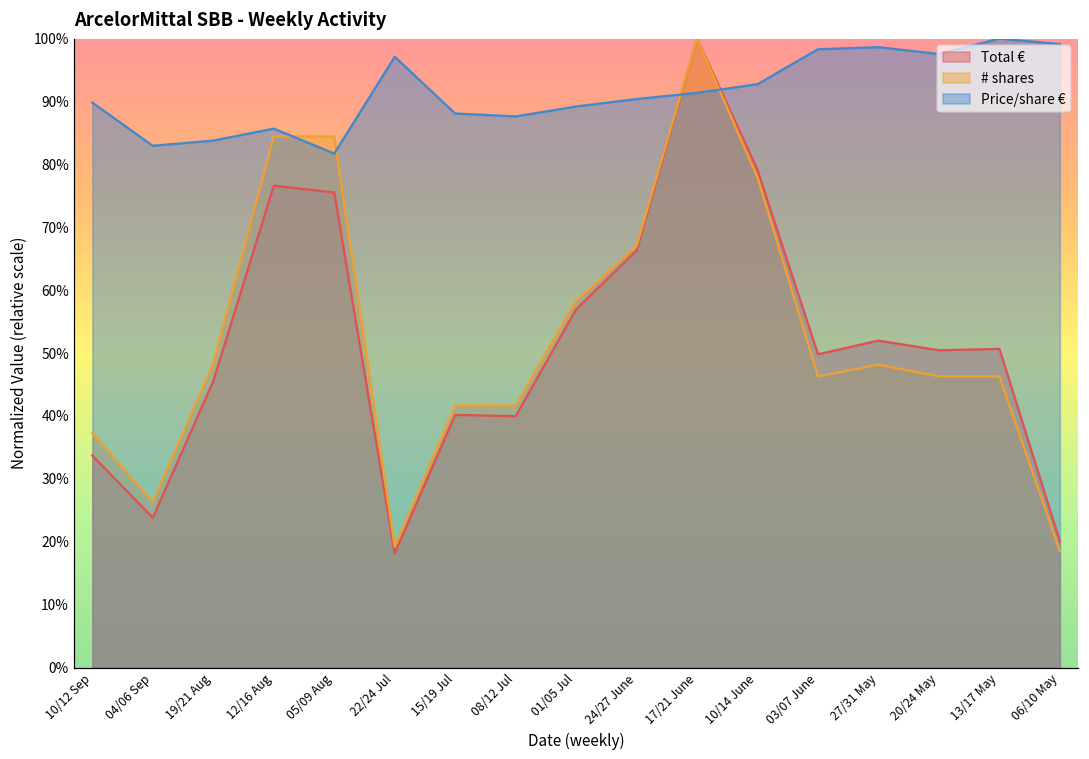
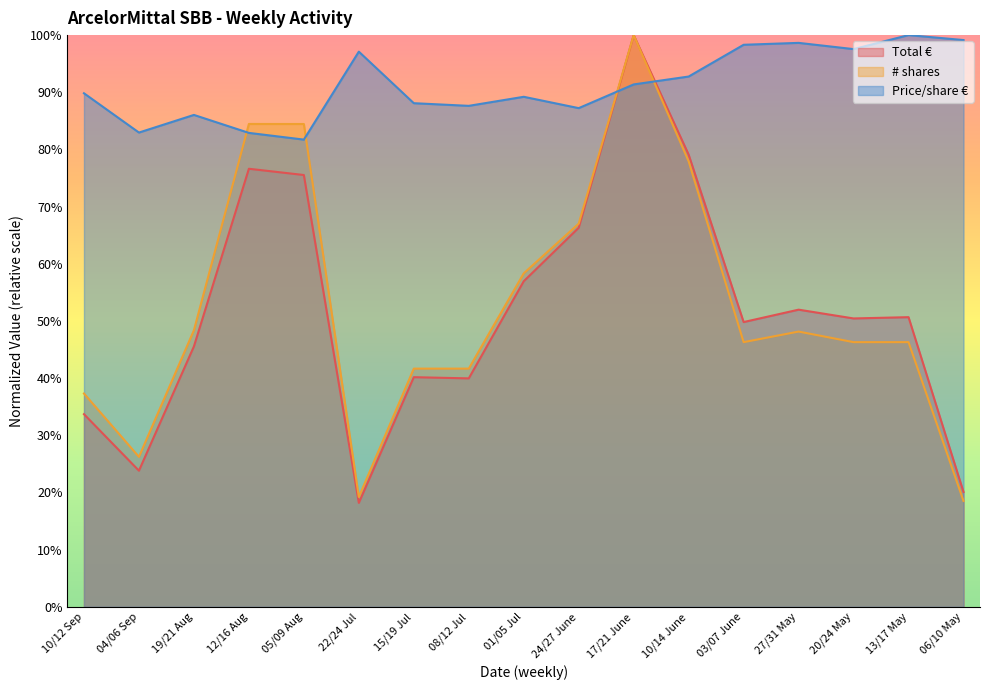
Price/share €, 19/21 Aug: 84% -> 86%
Price/share €, 12/16 Aug: 86% -> 83%
Price/share €, 24/27 June: 90% -> 87%
